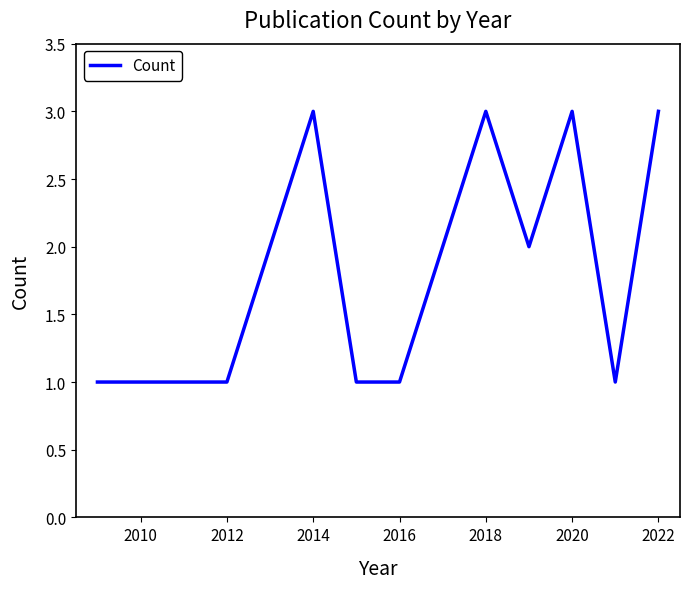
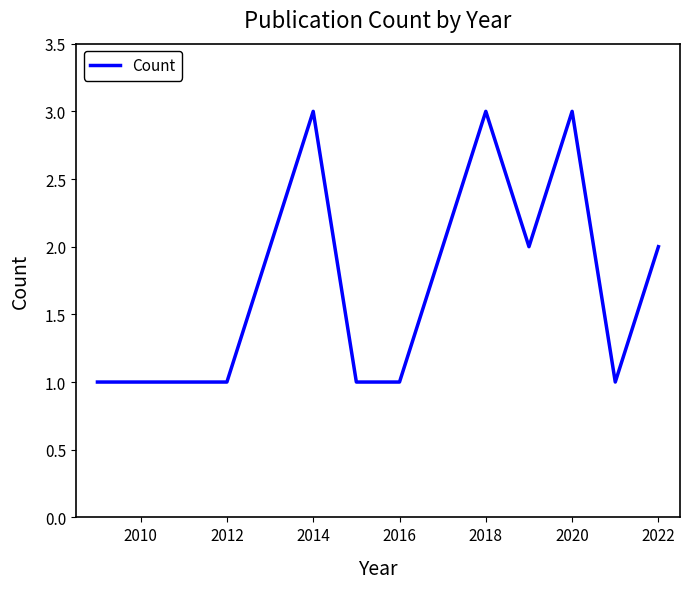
2022: 3 -> 2
